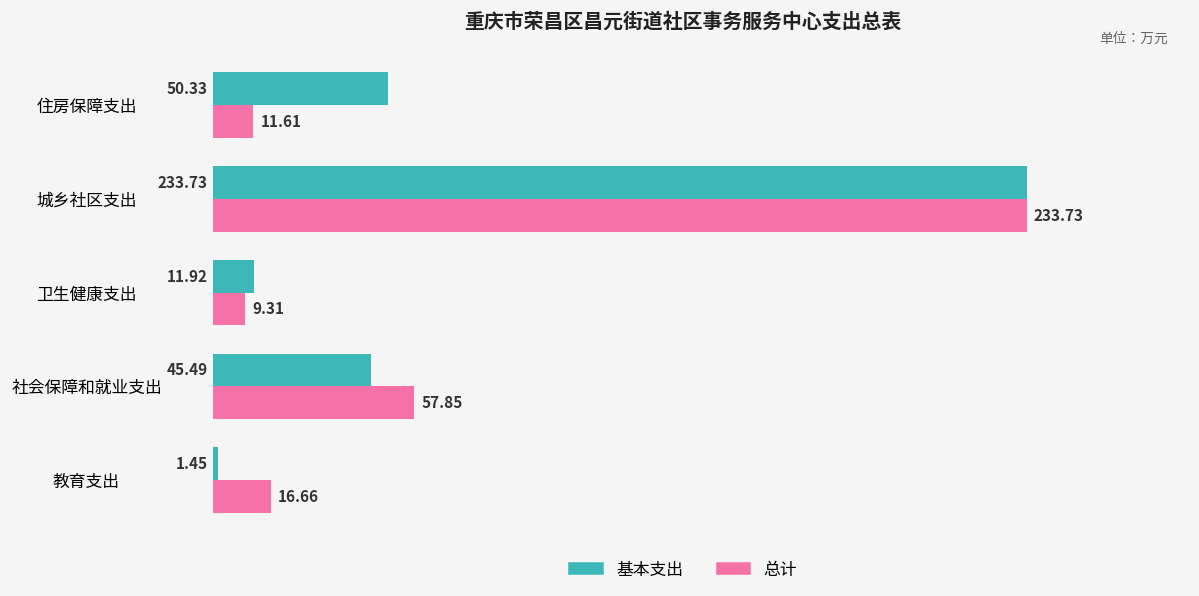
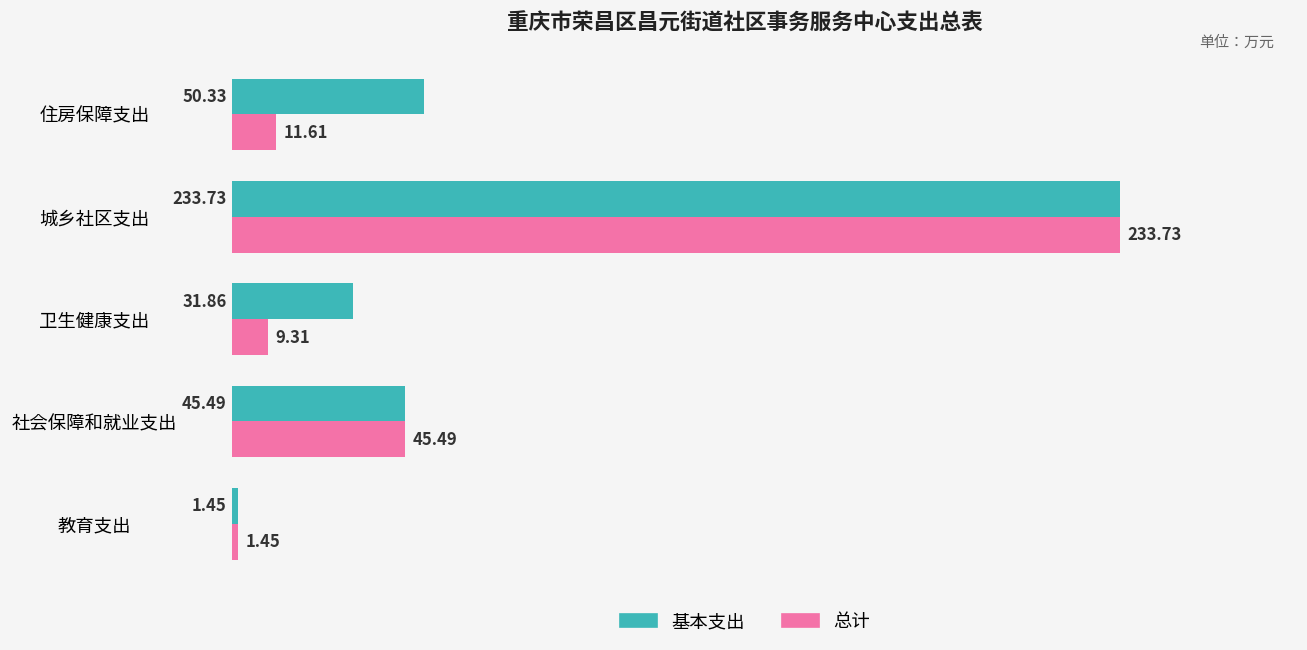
基本支出, 卫生健康支出: 11.92 -> 31.86
总计, 社会保障和就业支出: 57.85 -> 45.49
总计, 教育支出: 16.66 -> 1.45
